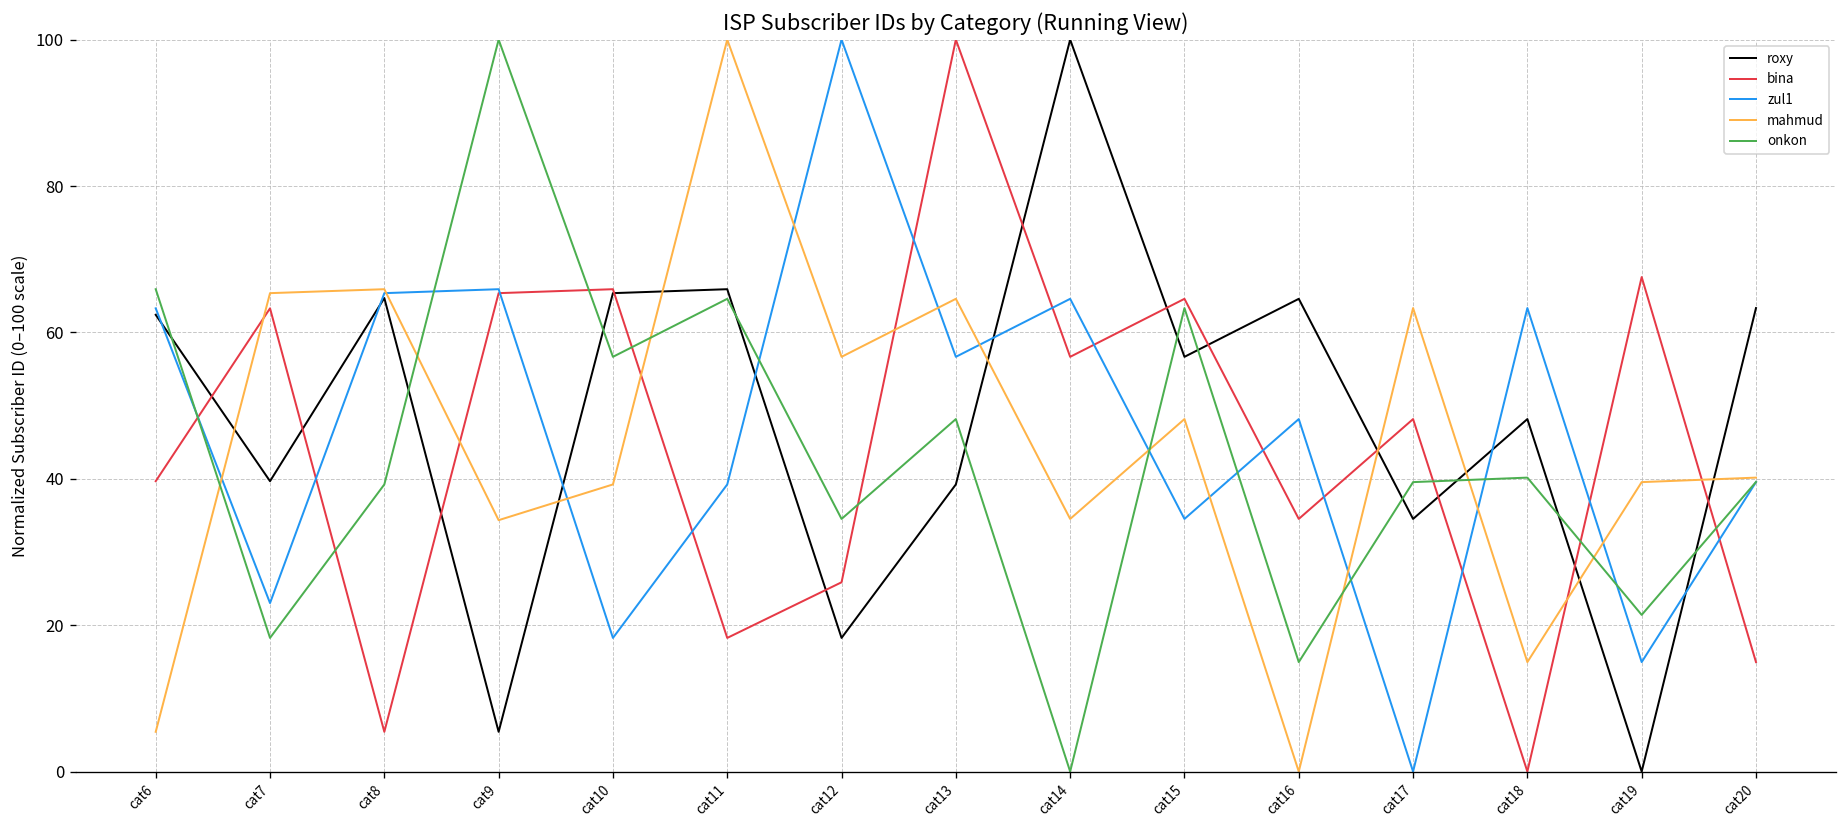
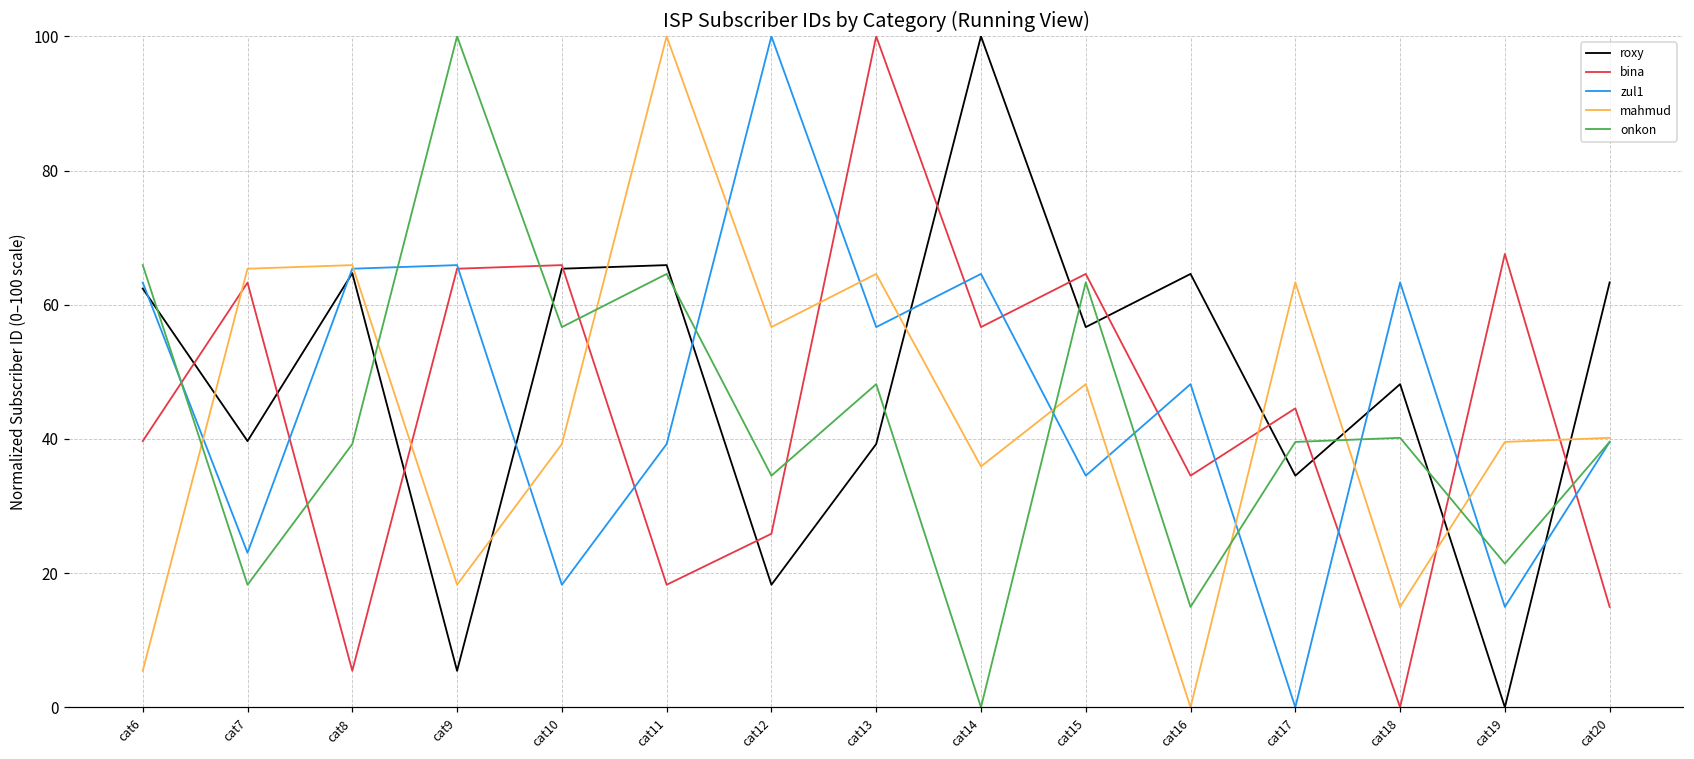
mahmud, cat9: 34 -> 18
mahmud, cat14: 35 -> 36
bina, cat17: 48 -> 45
